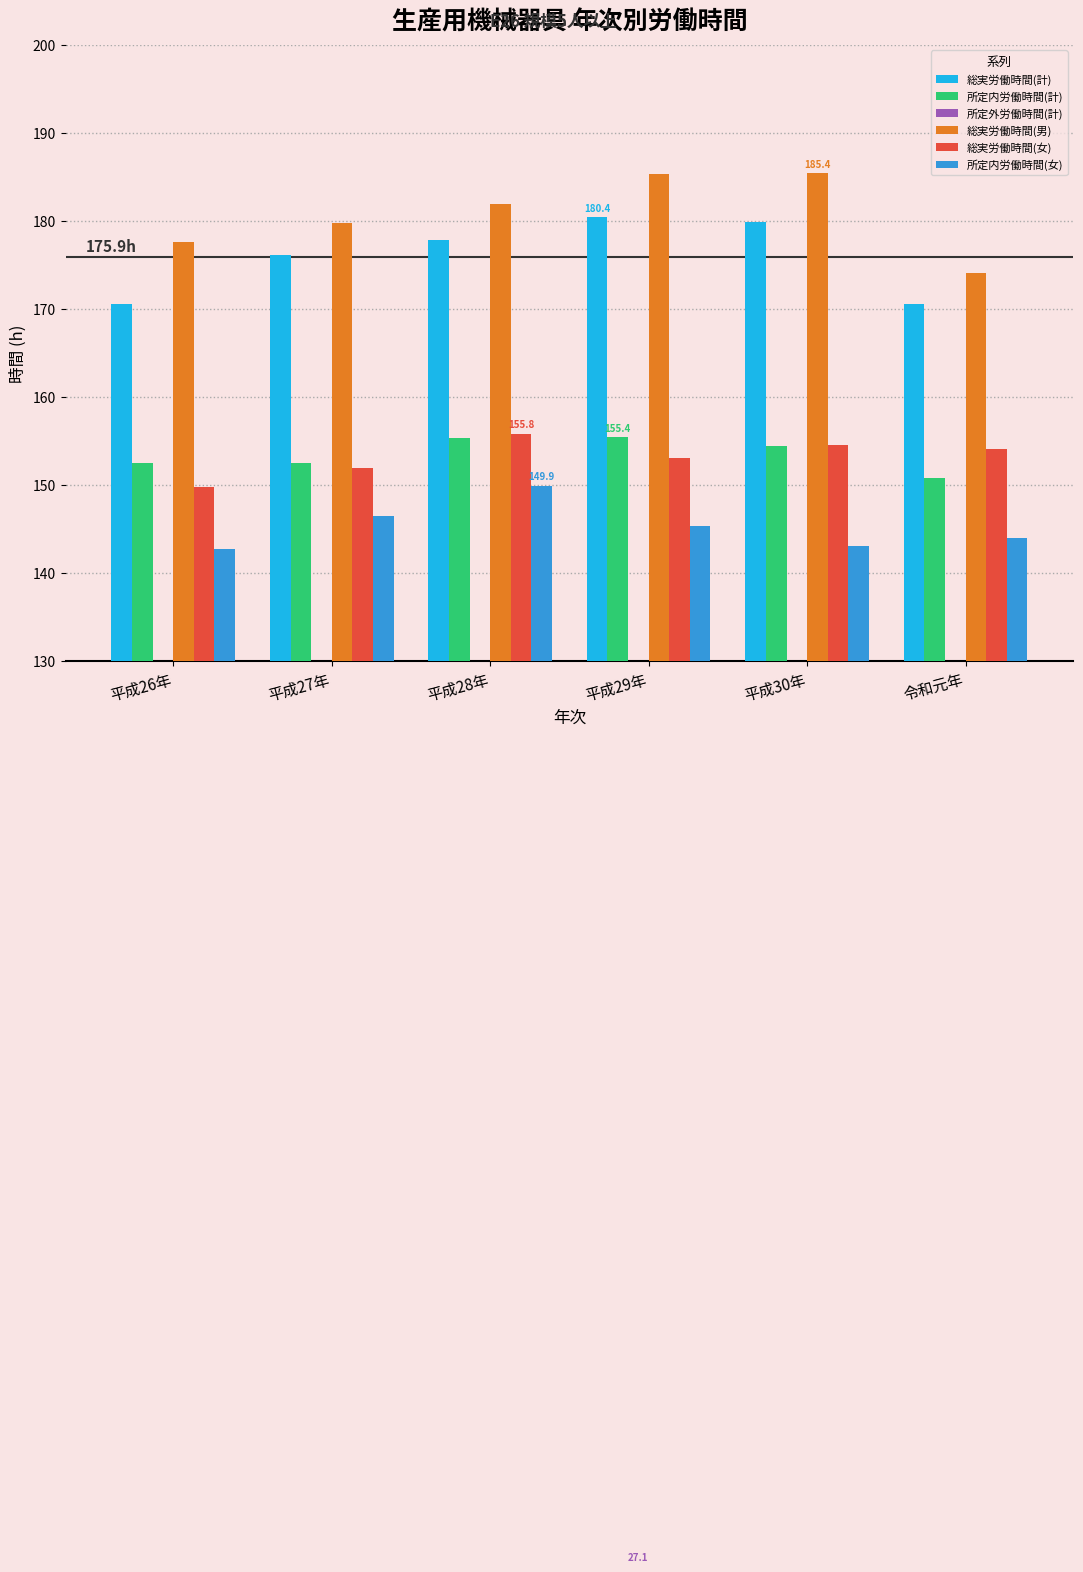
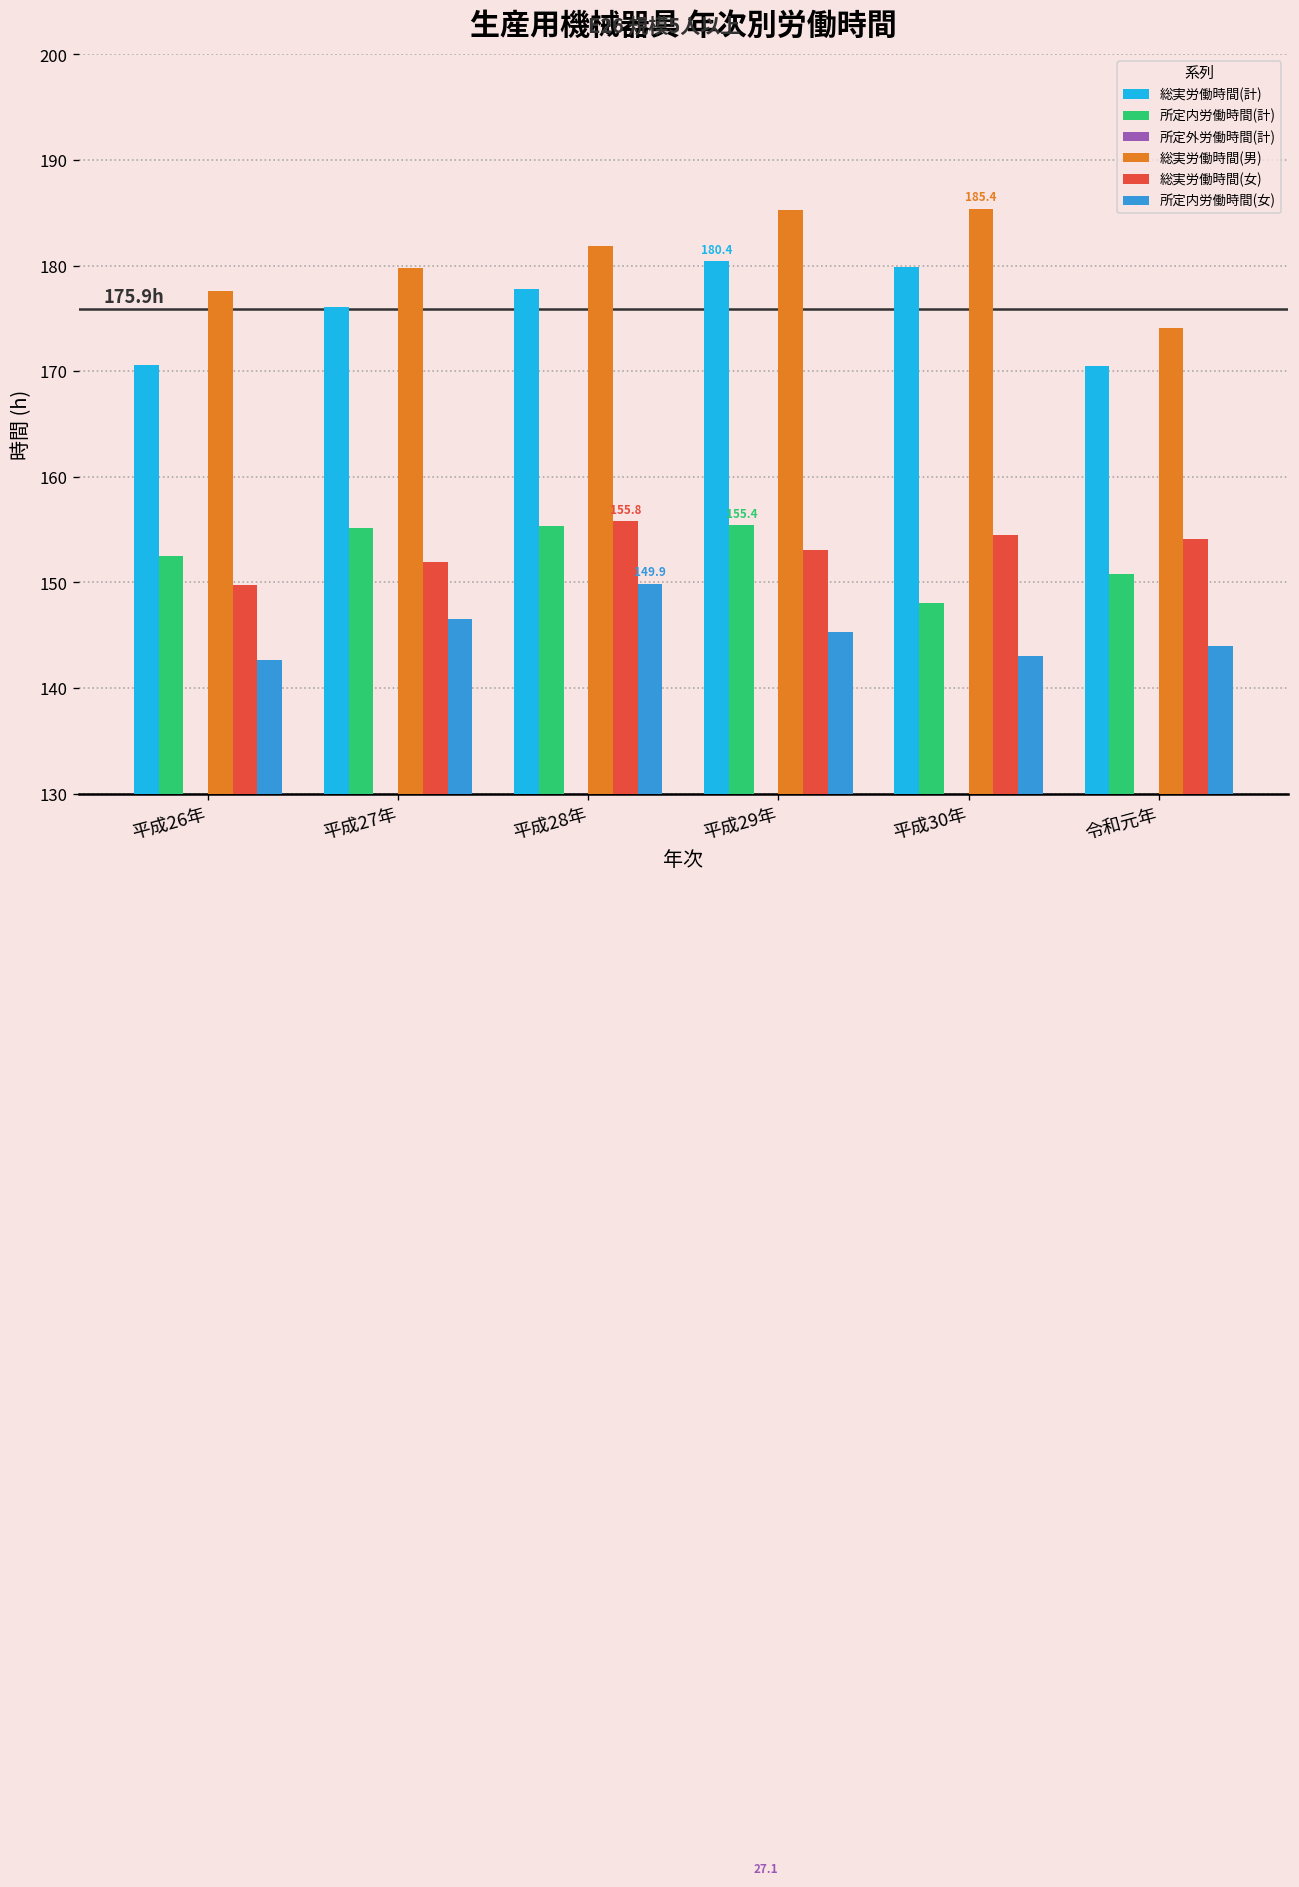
所定内労働時間(計), 平成27年: 153 -> 155
所定内労働時間(計), 平成30年: 154 -> 148
